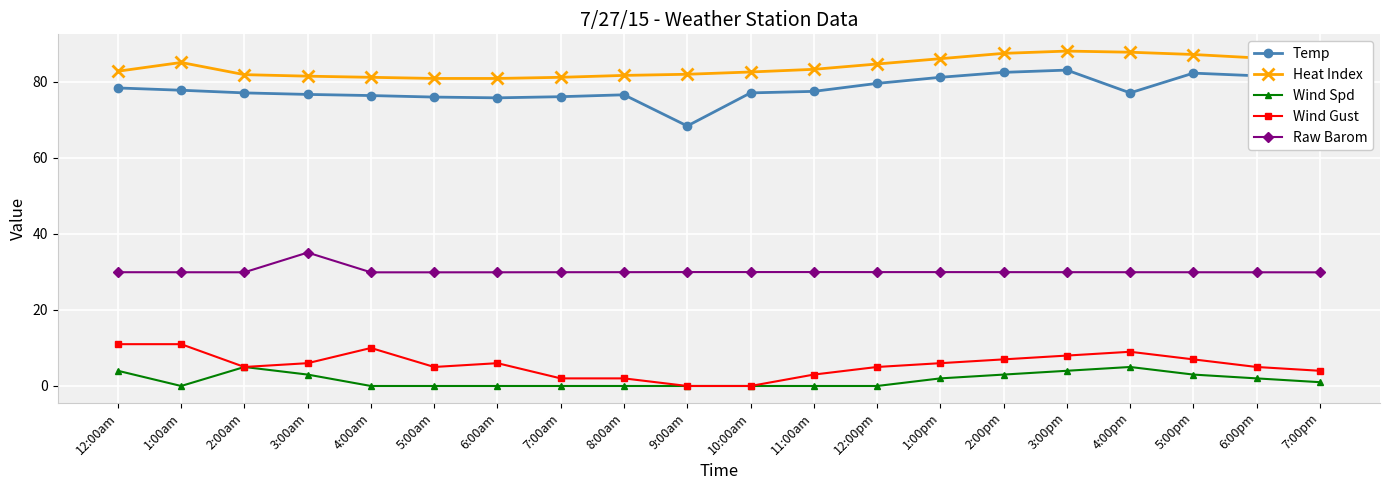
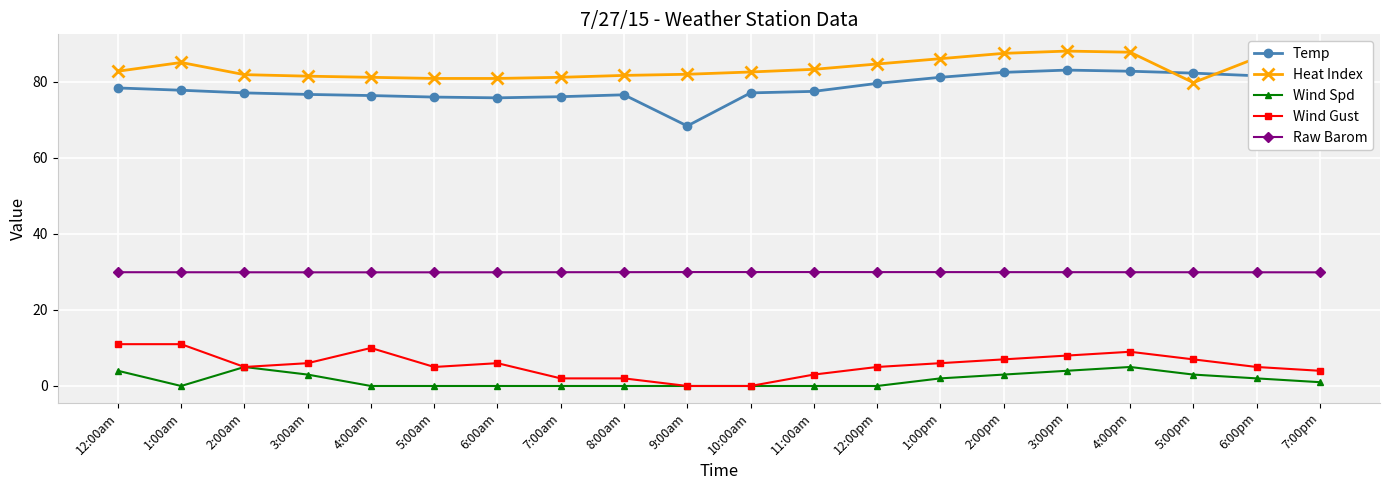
Raw Barom, 3:00am: 35 -> 30
Temp, 4:00pm: 77 -> 83
Heat Index, 5:00pm: 87 -> 80
